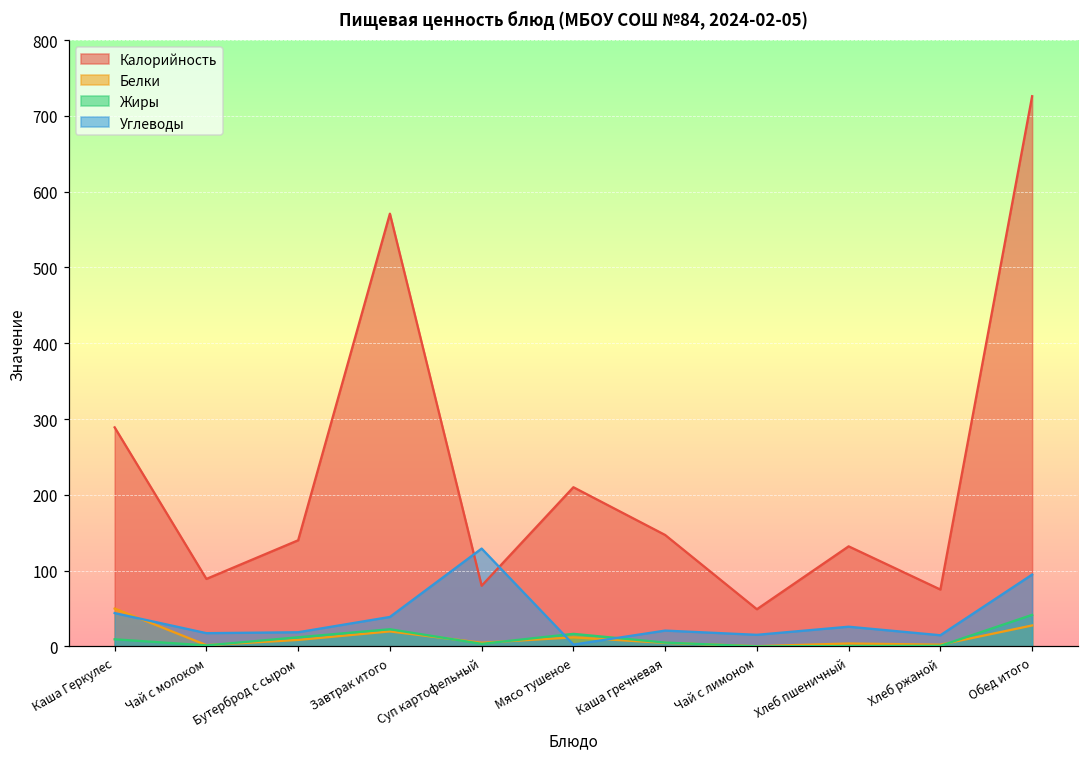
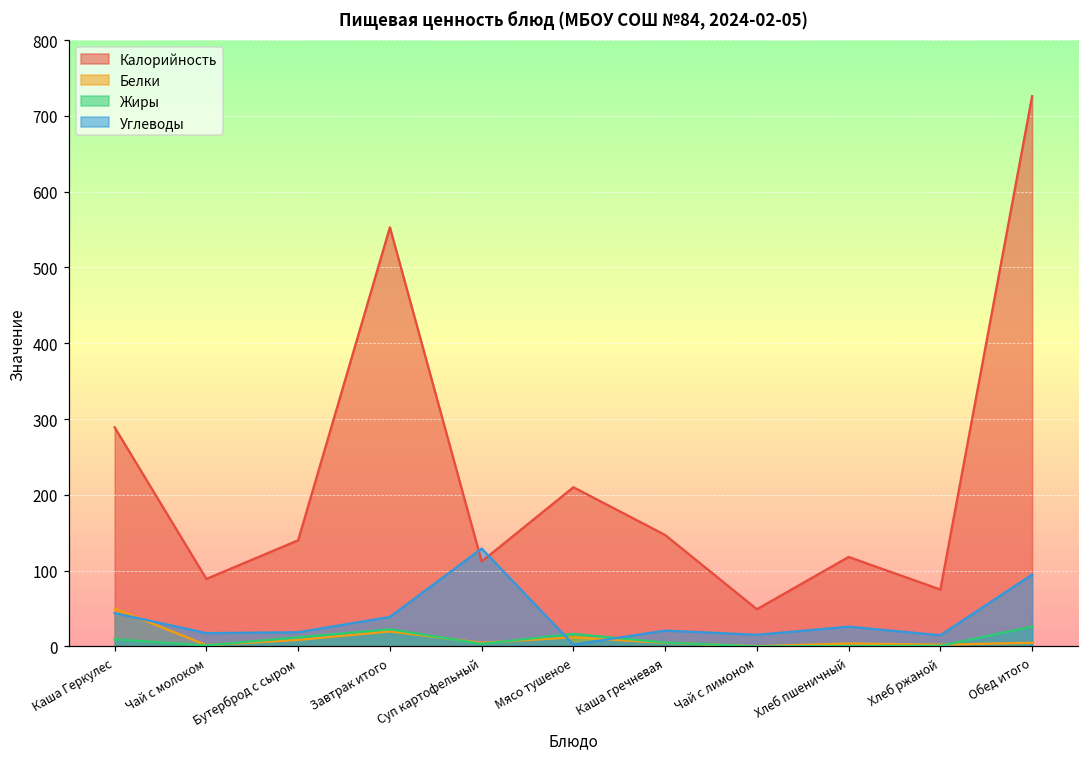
Калорийность, Завтрак итого: 570 -> 550
Калорийность, Суп картофельный: 80 -> 110
Калорийность, Хлеб пшеничный: 130 -> 120
Белки, Обед итого: 30 -> 0
Жиры, Обед итого: 40 -> 30
